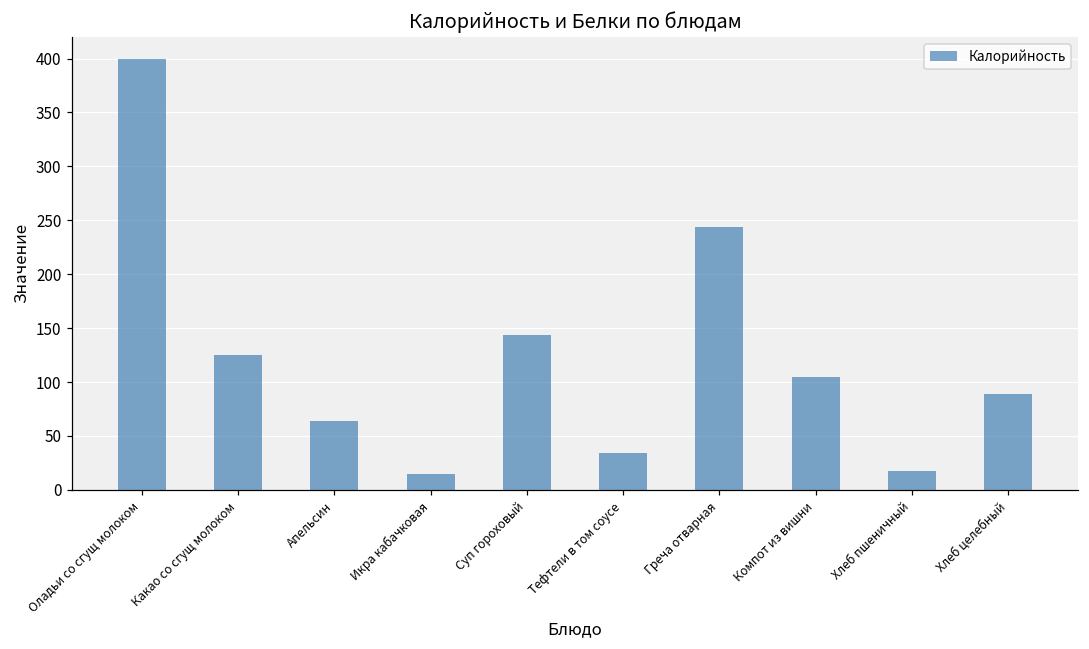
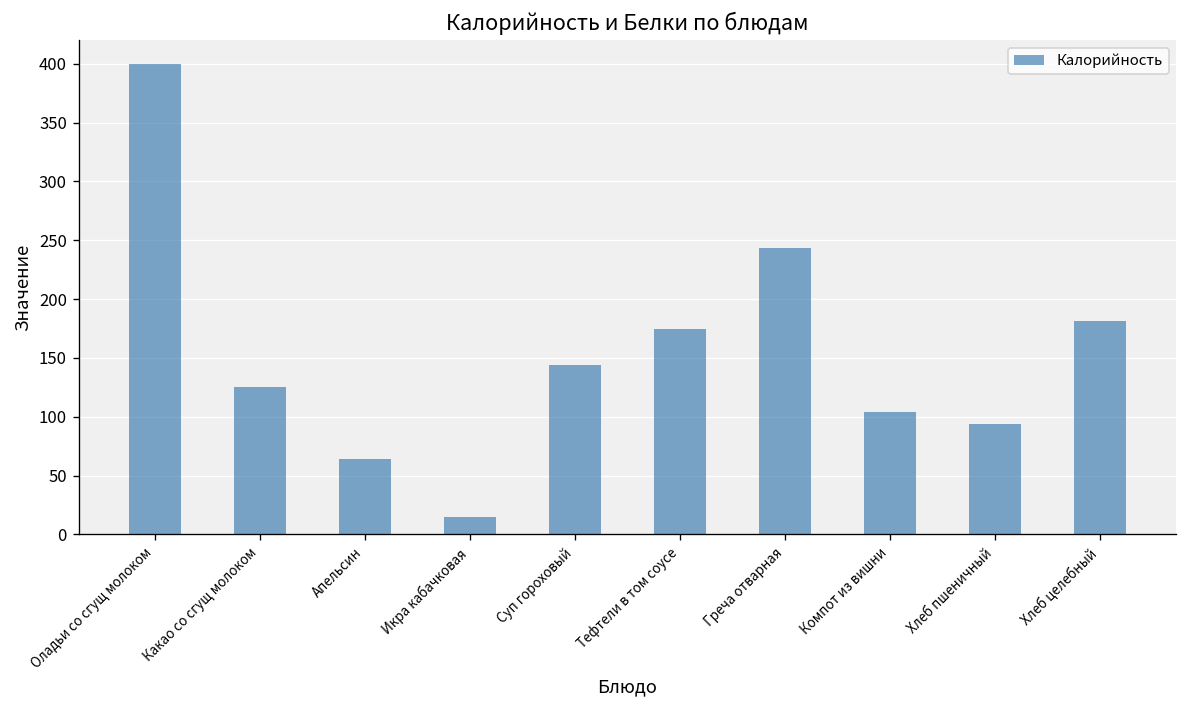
Тефтели в том соусе: 30 -> 170
Хлеб пшеничный: 20 -> 90
Хлеб целебный: 90 -> 180
